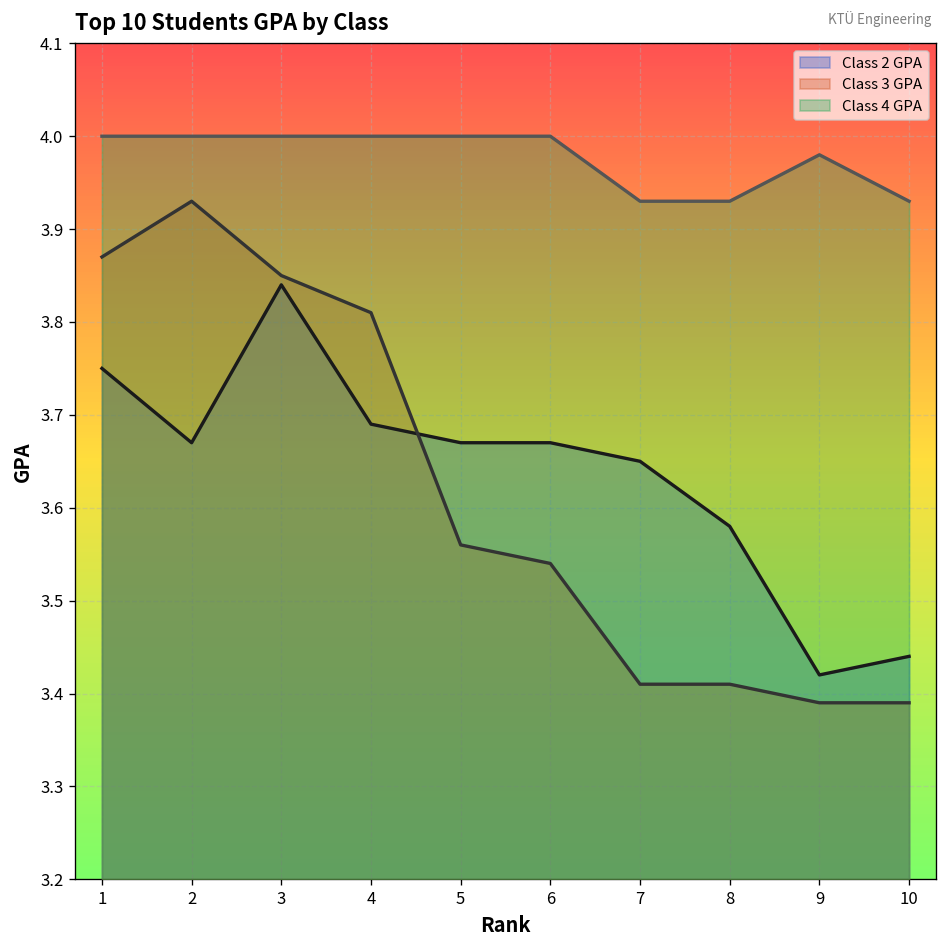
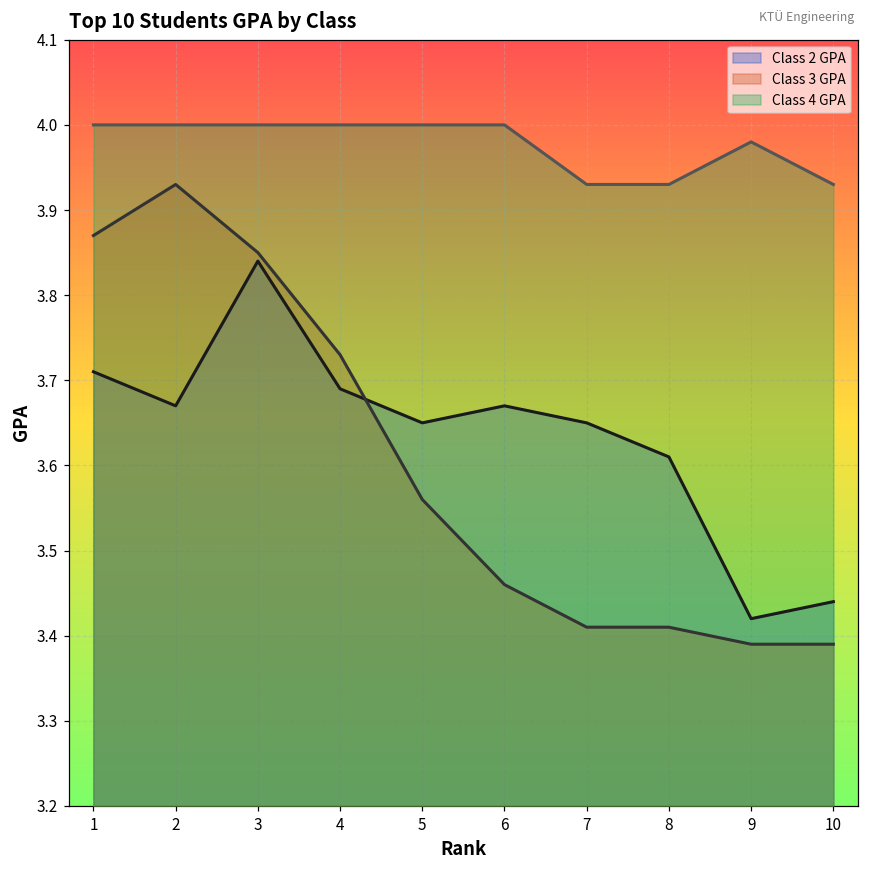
Class 2 GPA, 1: 3.75 -> 3.71
Class 3 GPA, 4: 3.81 -> 3.73
Class 2 GPA, 5: 3.67 -> 3.65
Class 3 GPA, 6: 3.54 -> 3.46
Class 2 GPA, 8: 3.58 -> 3.61
